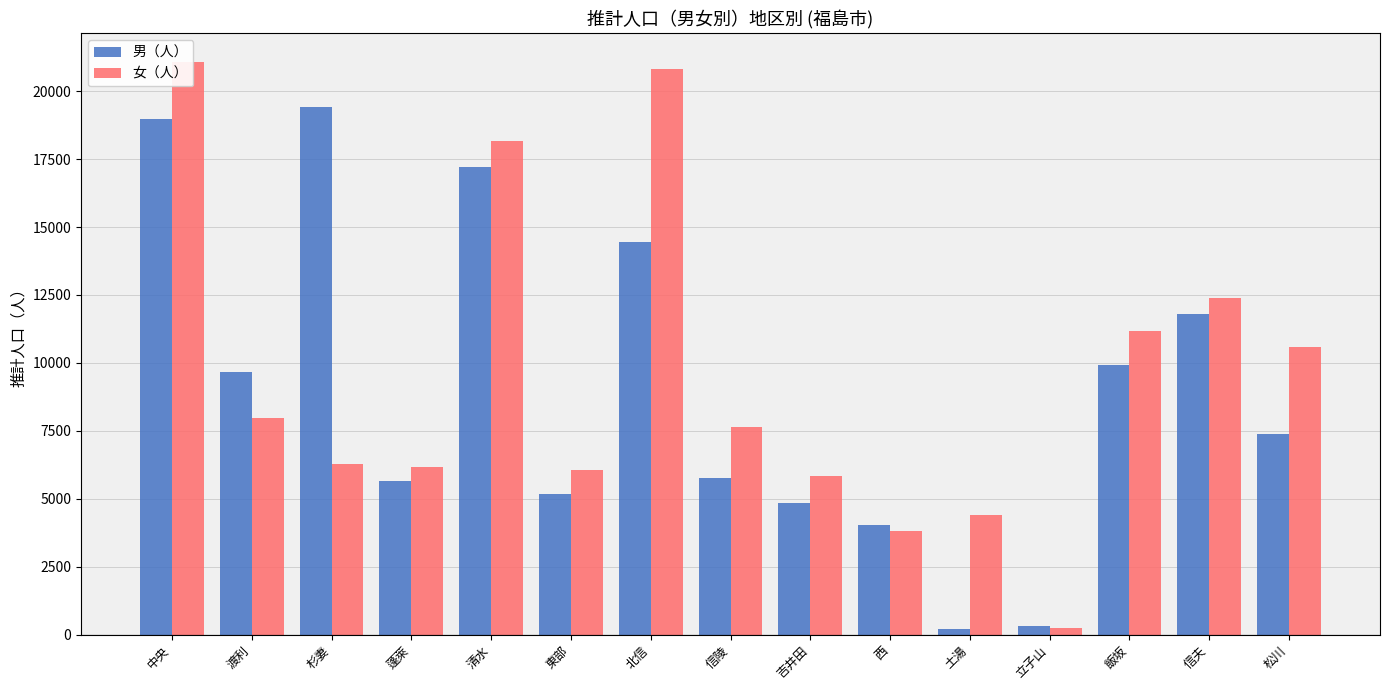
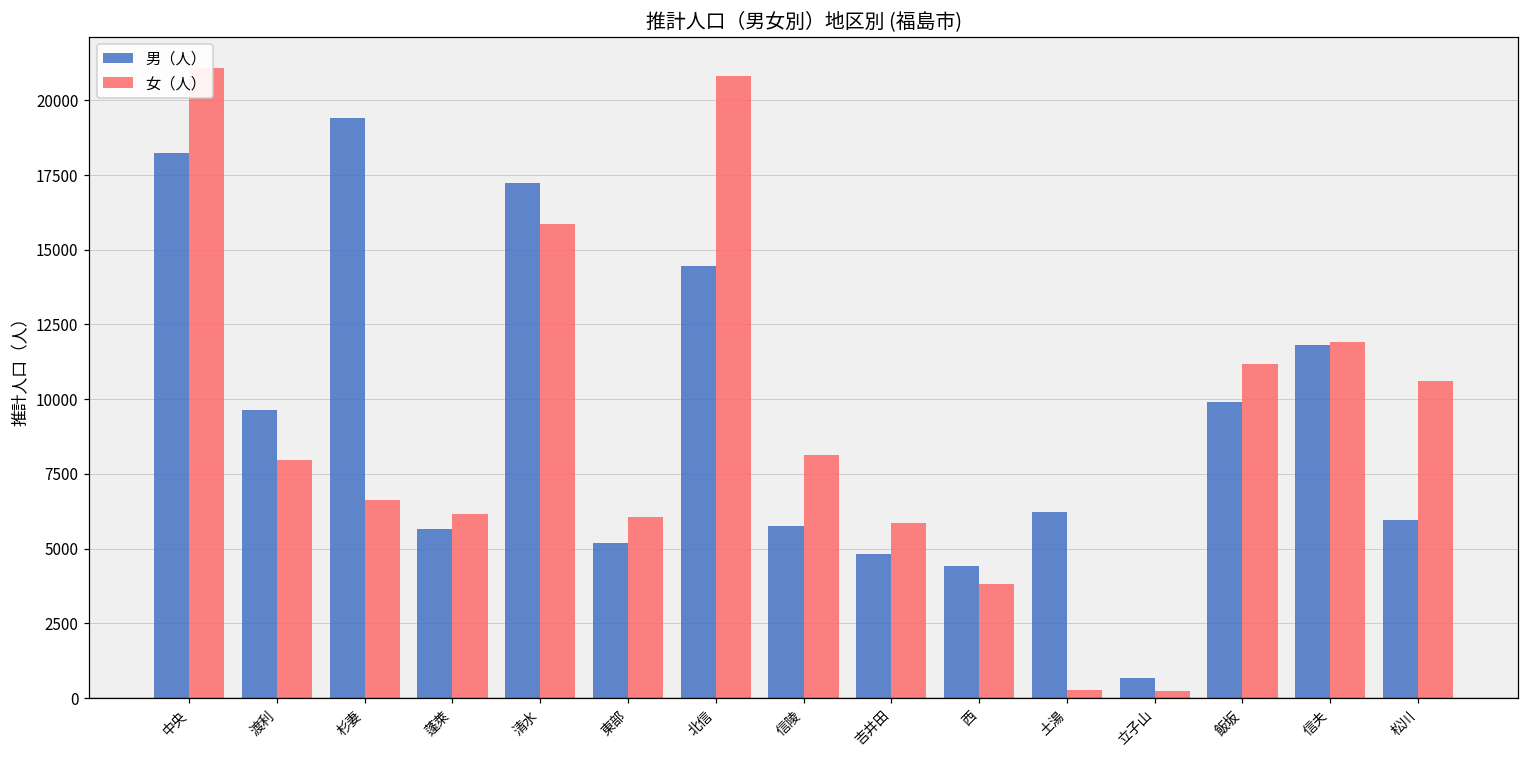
男（人）, 中央: 19000 -> 18200
女（人）, 杉妻: 6300 -> 6600
女（人）, 清水: 18200 -> 15900
女（人）, 信陵: 7700 -> 8100
男（人）, 西: 4000 -> 4400
男（人）, 土湯: 200 -> 6200
女（人）, 土湯: 4400 -> 300
男（人）, 立子山: 300 -> 700
女（人）, 信夫: 12400 -> 11900
男（人）, 松川: 7400 -> 6000
